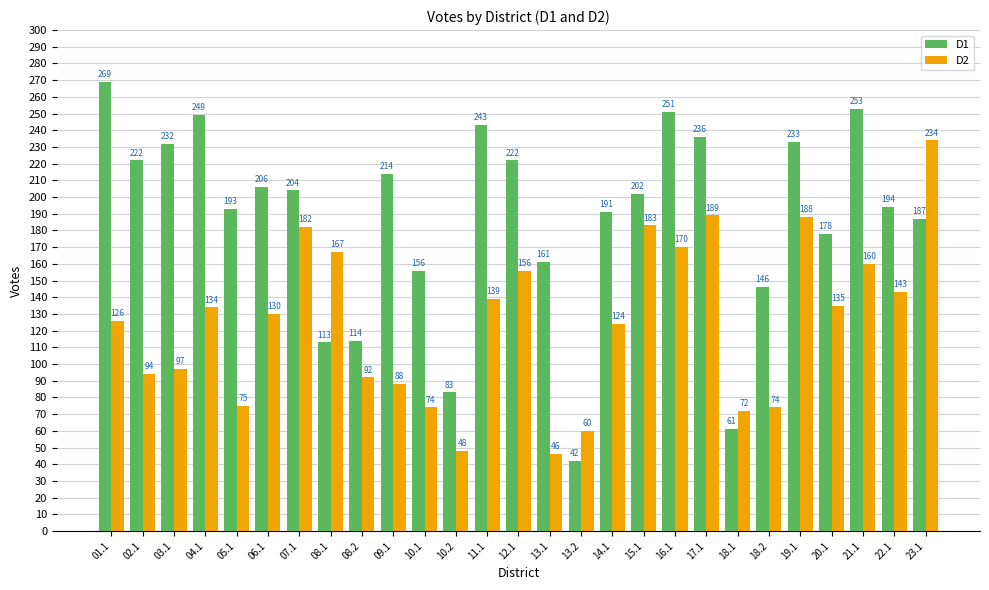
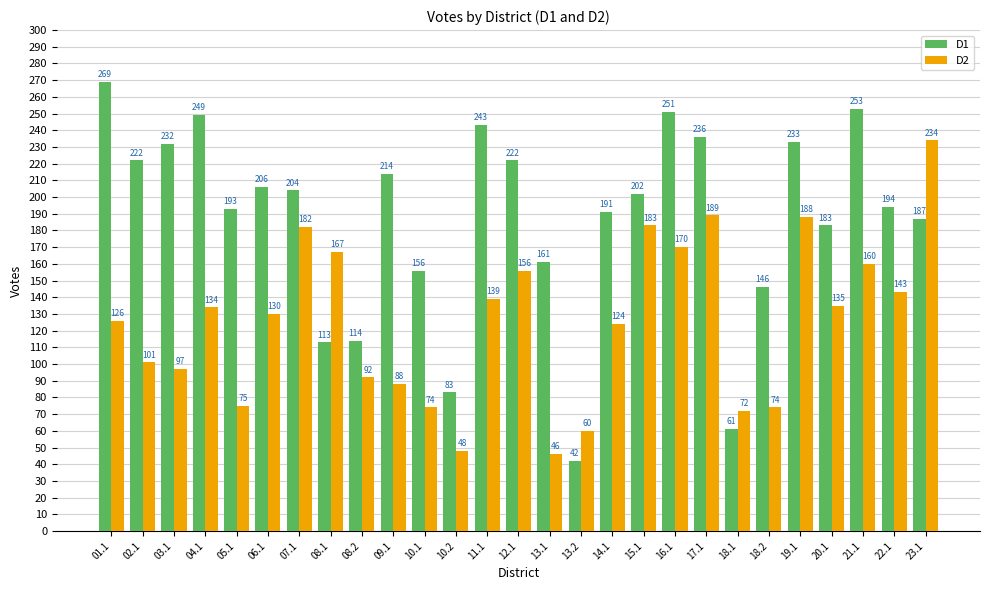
D2, 02.1: 94 -> 101
D1, 20.1: 178 -> 183
